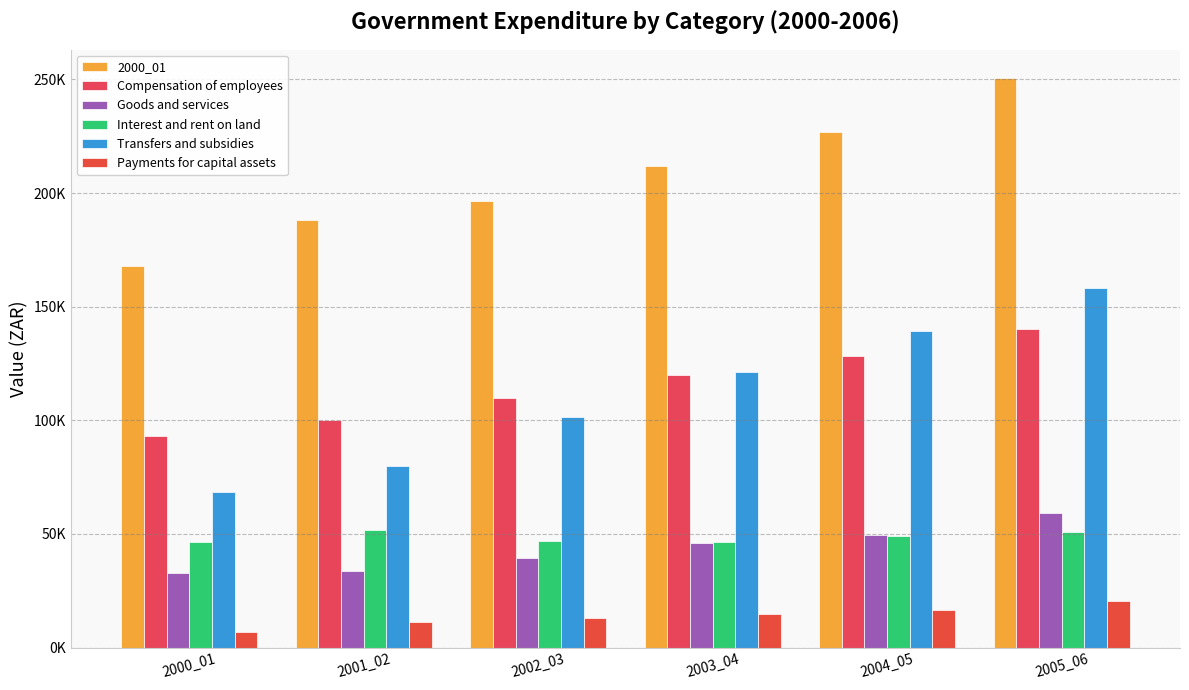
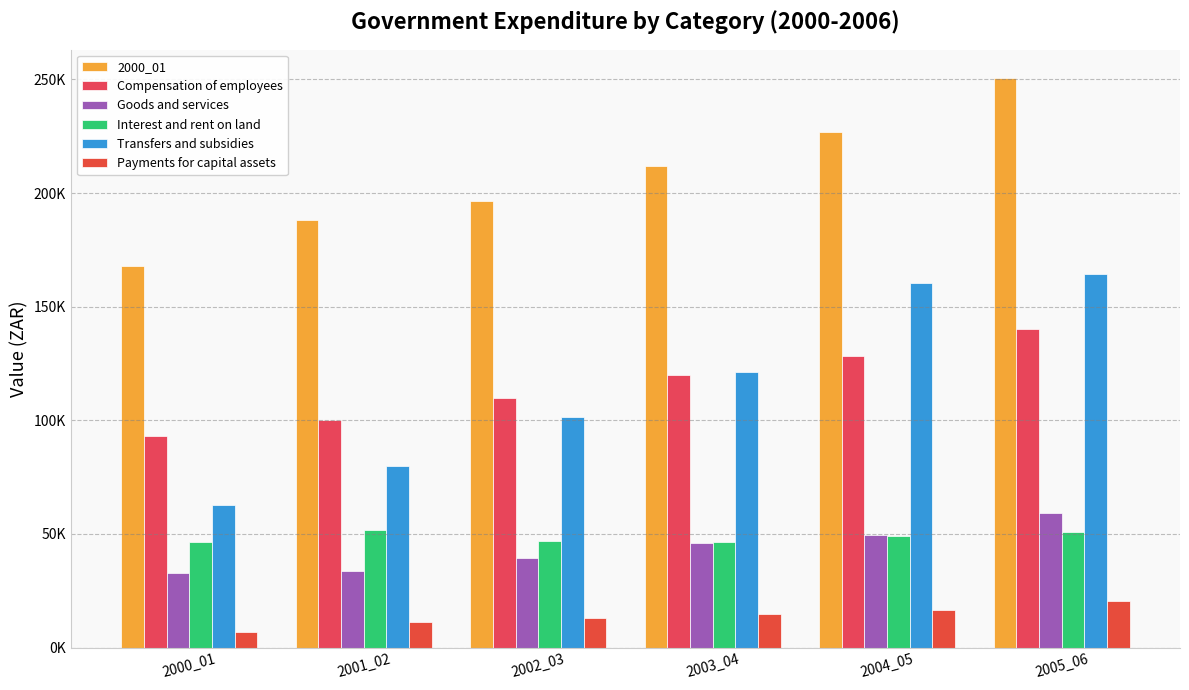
Transfers and subsidies, 2000_01: 68000 -> 63000
Transfers and subsidies, 2004_05: 139000 -> 161000
Transfers and subsidies, 2005_06: 158000 -> 164000
